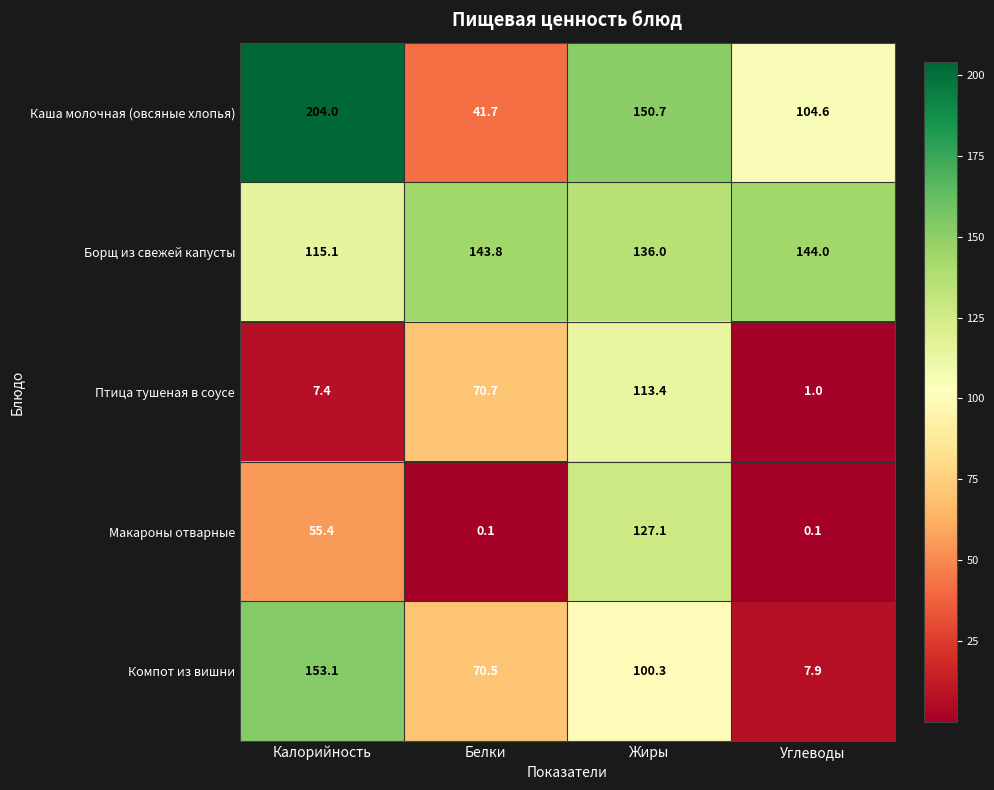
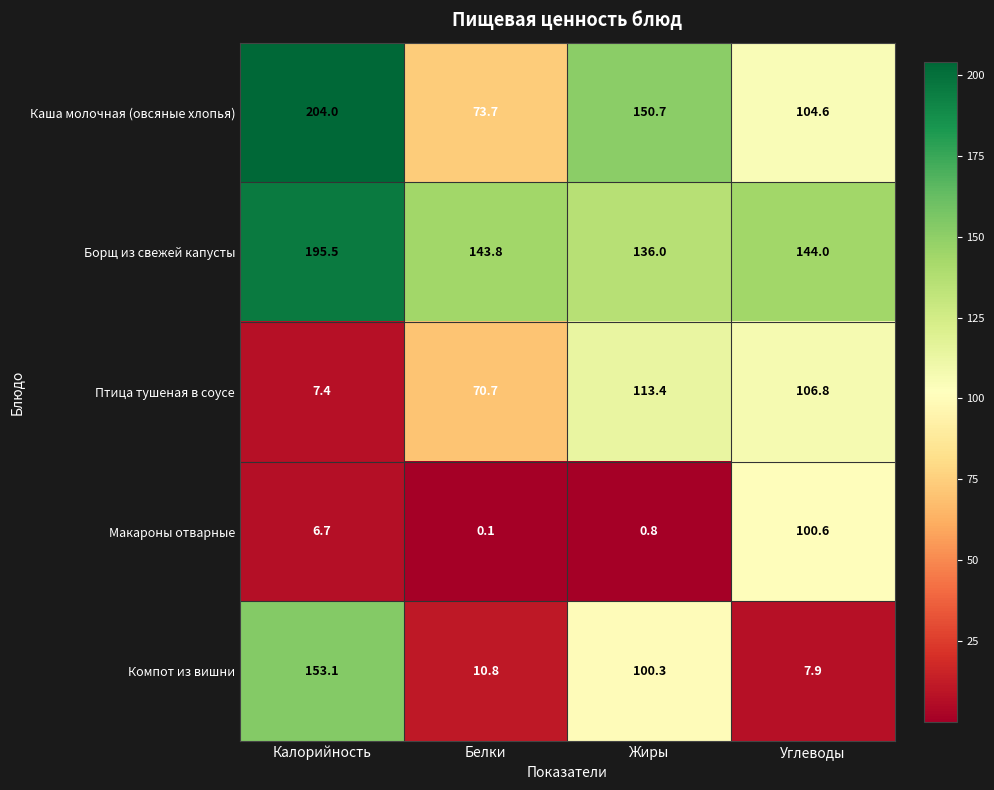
Каша молочная (овсяные хлопья), Белки: 41.7 -> 73.7
Борщ из свежей капусты, Калорийность: 115.1 -> 195.5
Птица тушеная в соусе, Углеводы: 1.0 -> 106.8
Макароны отварные, Калорийность: 55.4 -> 6.7
Макароны отварные, Жиры: 127.1 -> 0.8
Макароны отварные, Углеводы: 0.1 -> 100.6
Компот из вишни, Белки: 70.5 -> 10.8
